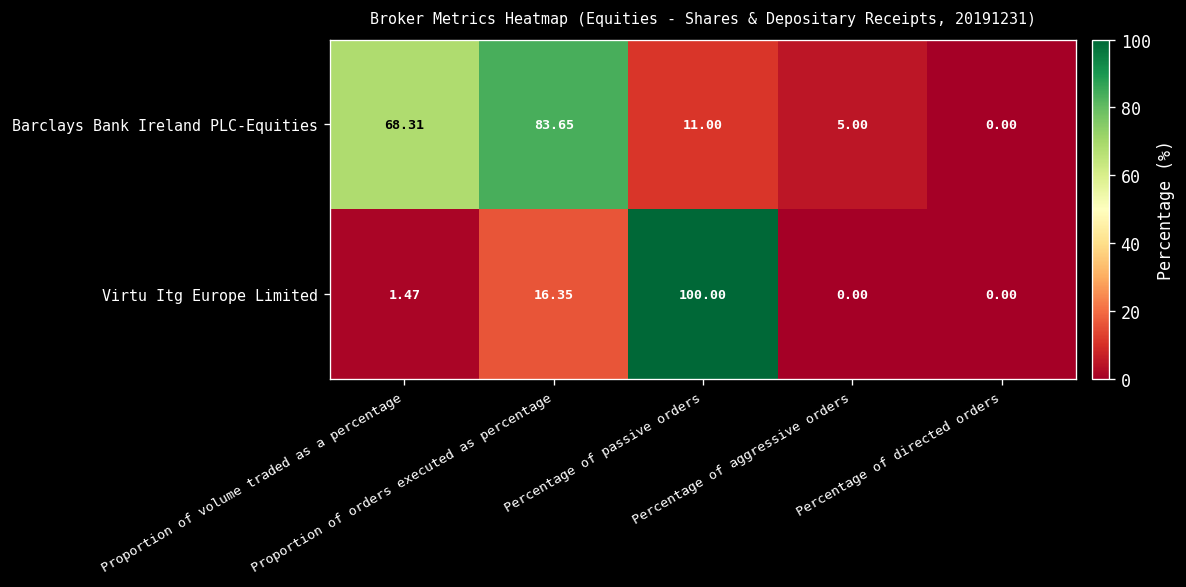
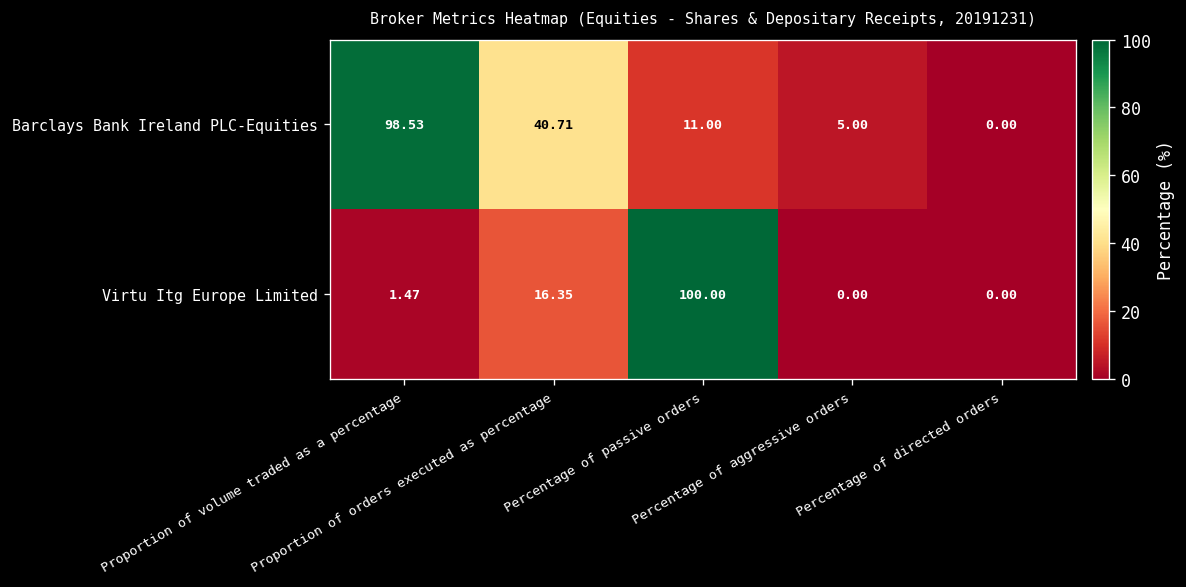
Barclays Bank Ireland PLC-Equities, Proportion of volume traded as a percentage: 68.31 -> 98.53
Barclays Bank Ireland PLC-Equities, Proportion of orders executed as percentage: 83.65 -> 40.71
